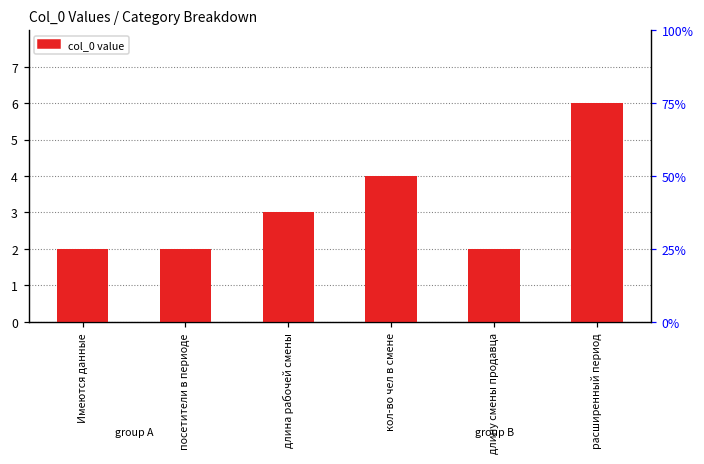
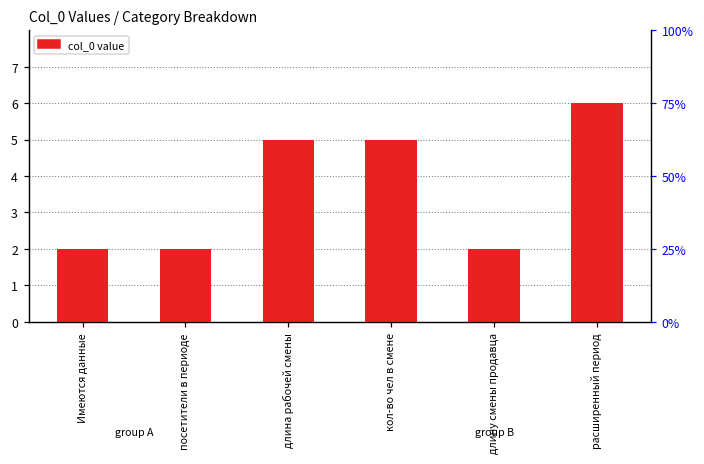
длина рабочей смены: 3 -> 5
кол-во чел в смене: 4 -> 5
